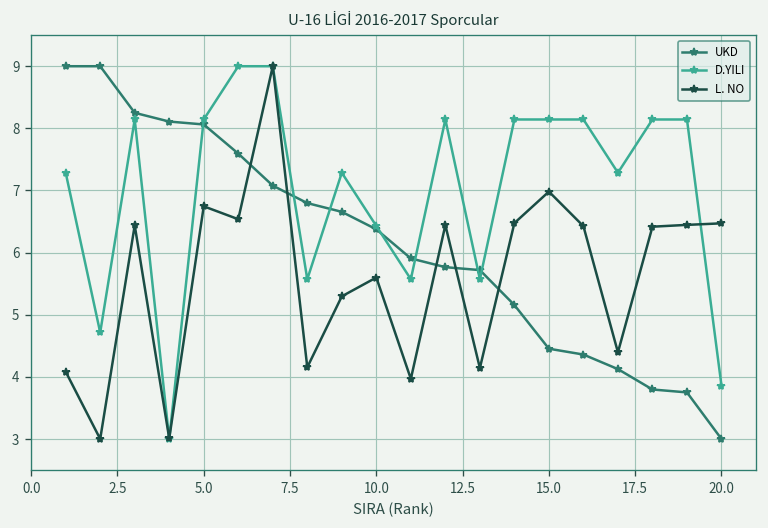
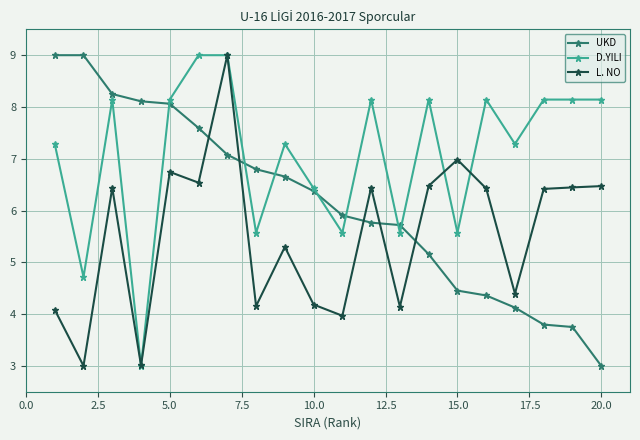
L. NO, 10.0: 5.6 -> 4.2
D.YILI, 15.0: 8.1 -> 5.6
D.YILI, 20.0: 3.9 -> 8.1
